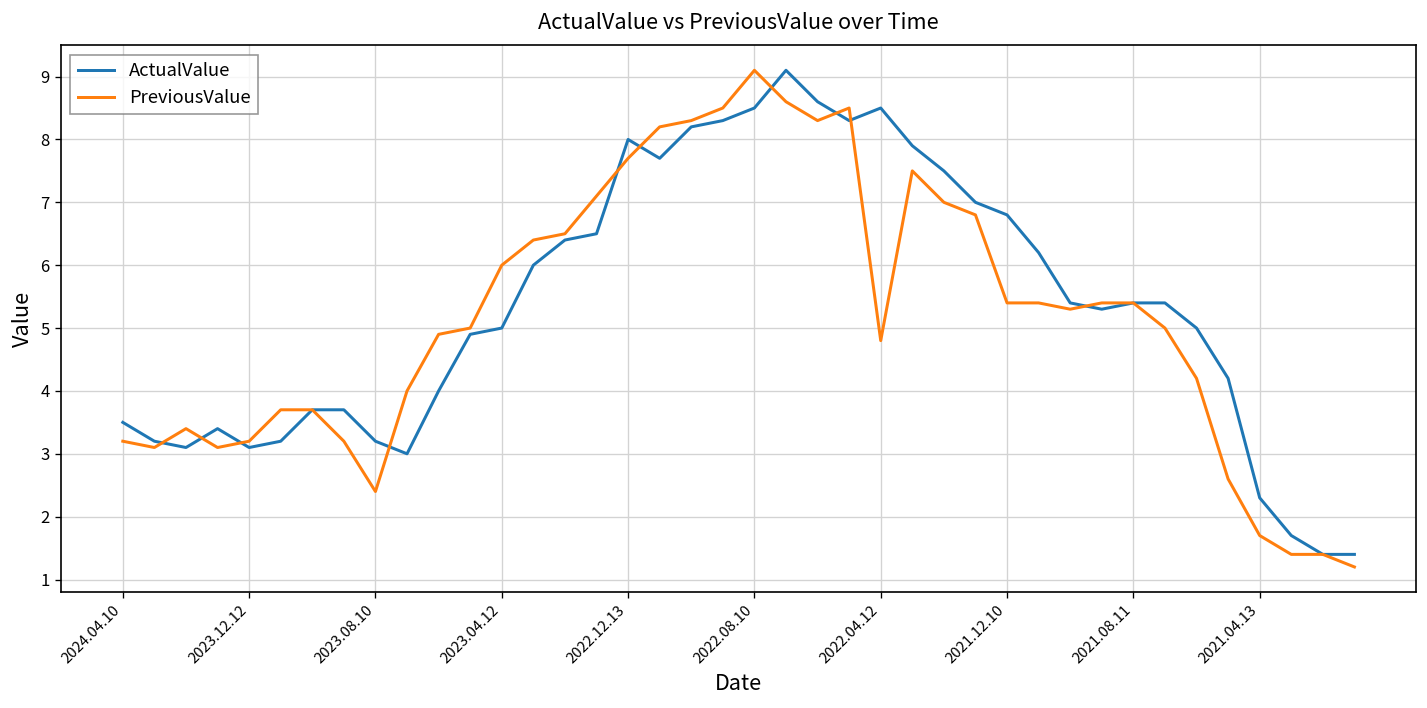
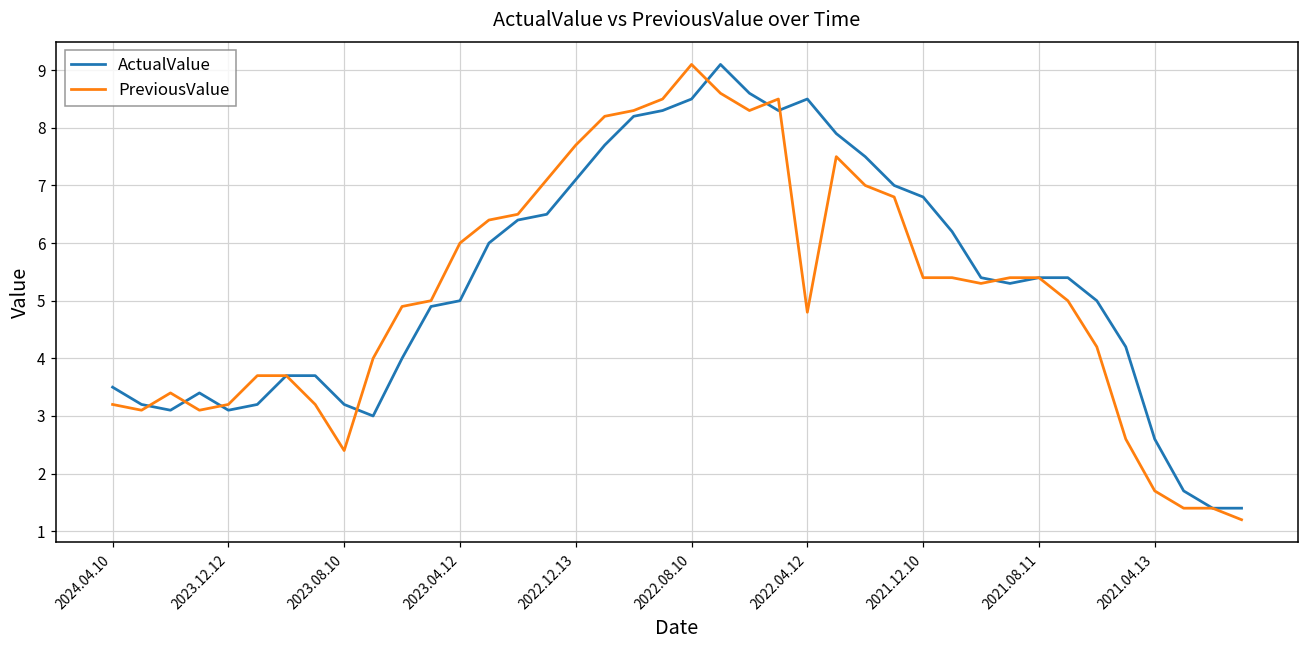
ActualValue, 2022.12.13: 8.0 -> 7.1
ActualValue, 2021.04.13: 2.3 -> 2.6
